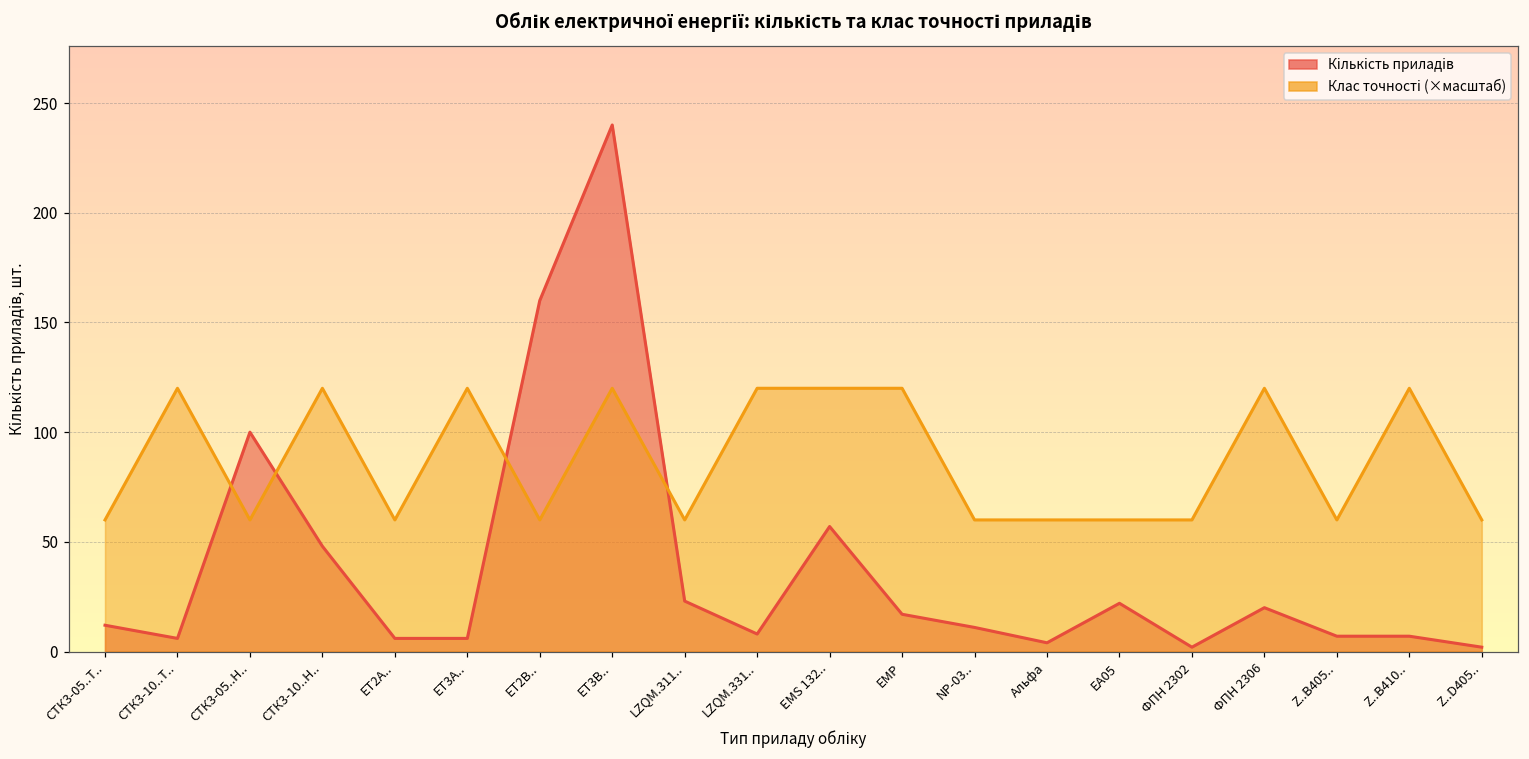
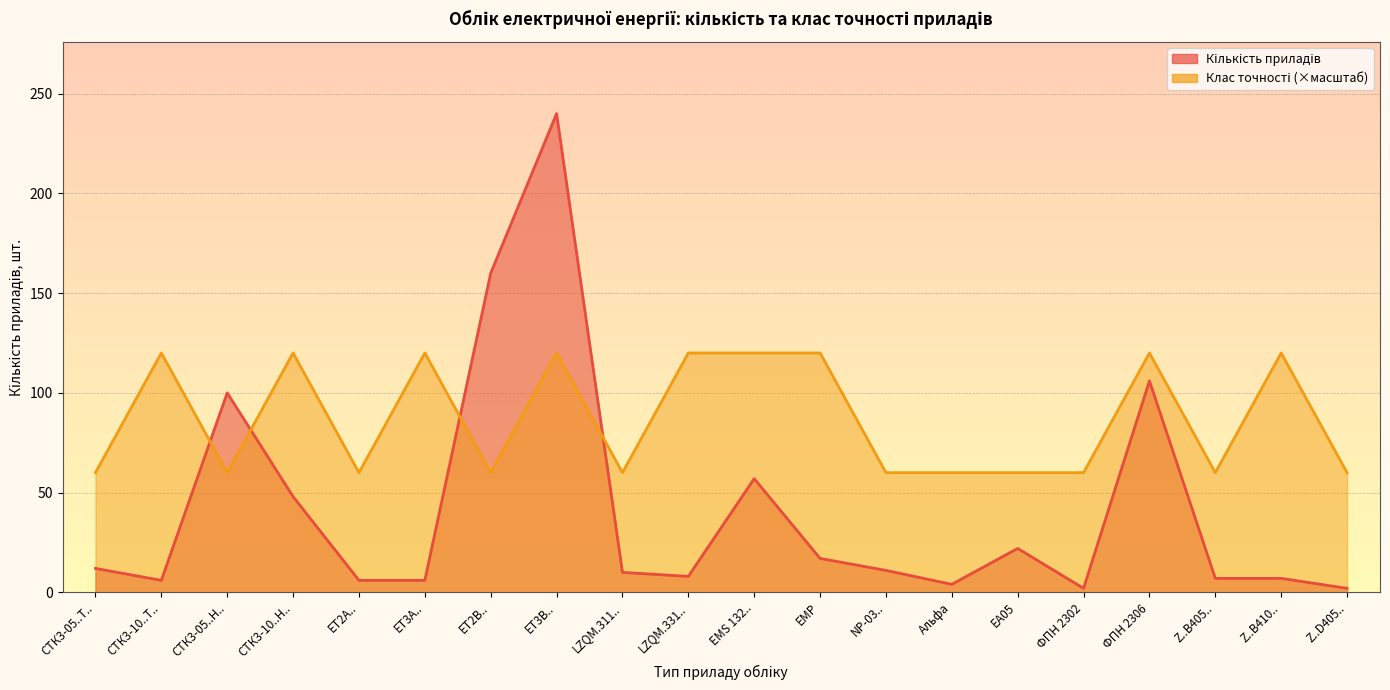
Кількість приладів, LZQM.311..: 23 -> 10
Кількість приладів, ФПН 2306: 20 -> 106
